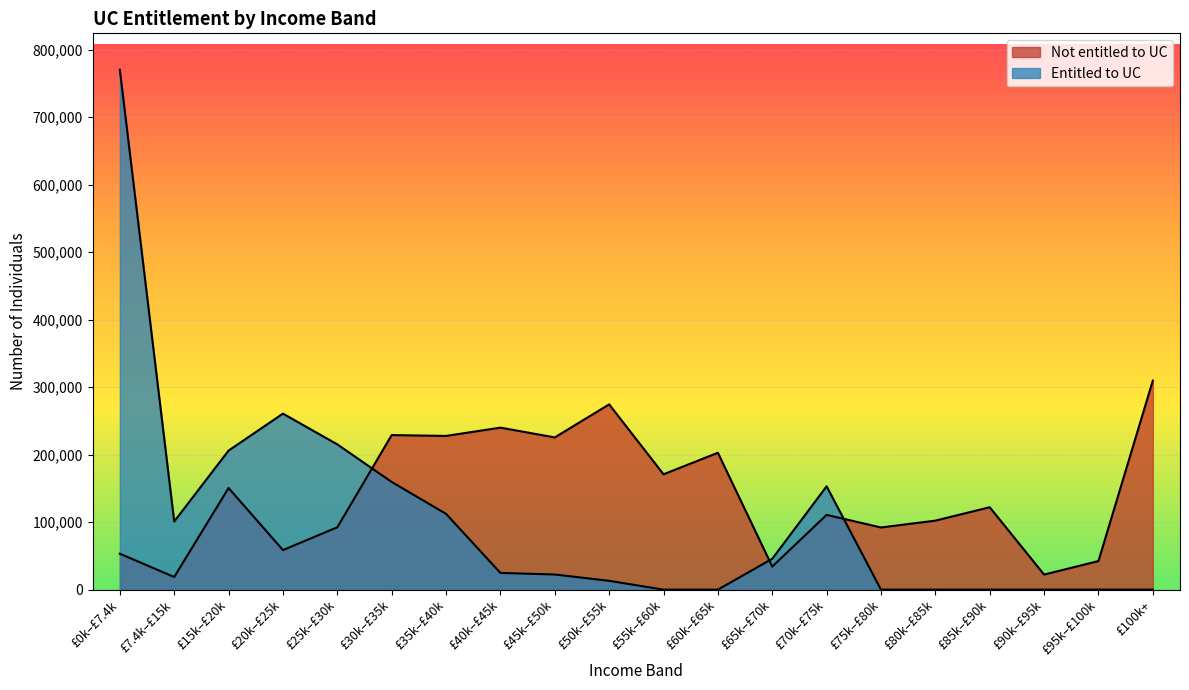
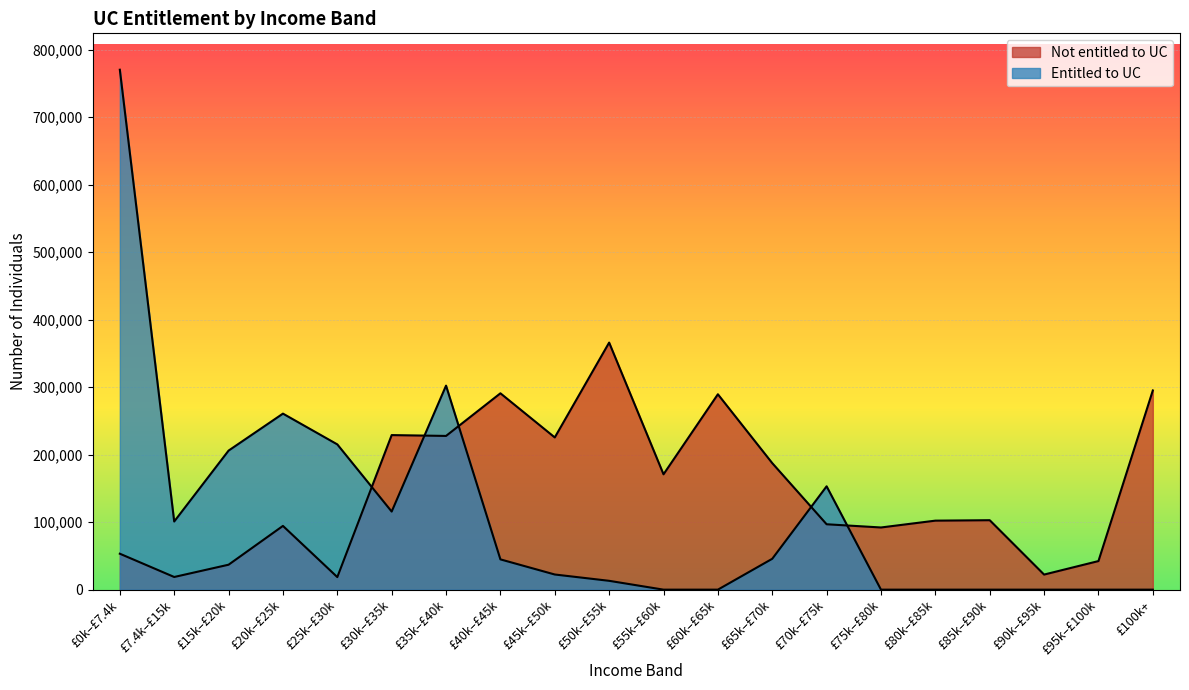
Not entitled to UC, £15k–£20k: 150,000 -> 40,000
Not entitled to UC, £20k–£25k: 60,000 -> 90,000
Not entitled to UC, £25k–£30k: 90,000 -> 20,000
Entitled to UC, £30k–£35k: 160,000 -> 120,000
Entitled to UC, £35k–£40k: 110,000 -> 300,000
Not entitled to UC, £40k–£45k: 240,000 -> 290,000
Entitled to UC, £40k–£45k: 20,000 -> 40,000
Not entitled to UC, £50k–£55k: 270,000 -> 370,000
Not entitled to UC, £60k–£65k: 200,000 -> 290,000
Not entitled to UC, £65k–£70k: 30,000 -> 190,000
Not entitled to UC, £70k–£75k: 110,000 -> 100,000
Not entitled to UC, £85k–£90k: 120,000 -> 100,000
Not entitled to UC, £100k+: 310,000 -> 300,000
